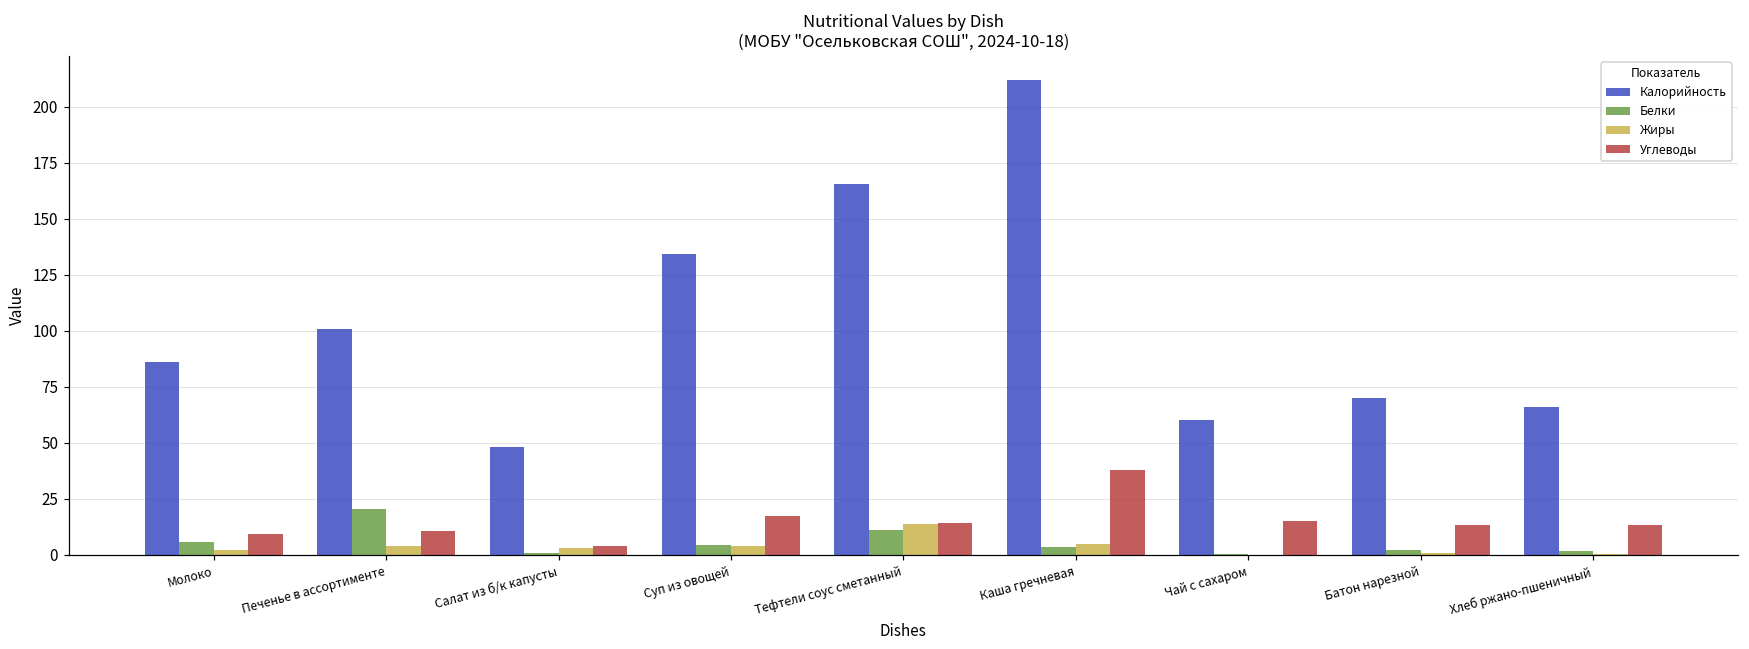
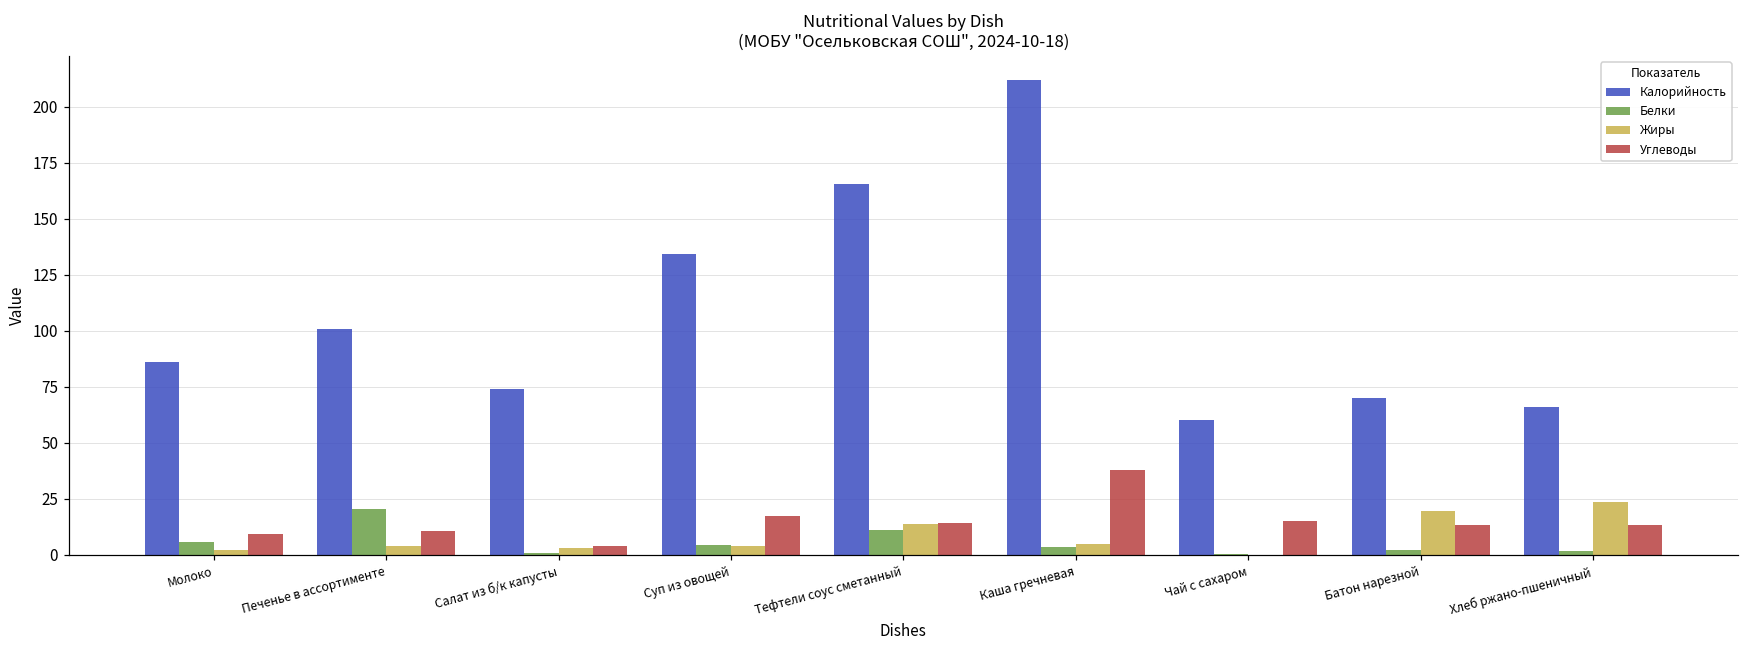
Калорийность, Салат из б/к капусты: 48 -> 74
Жиры, Батон нарезной: 1 -> 19
Жиры, Хлеб ржано-пшеничный: 0 -> 24
